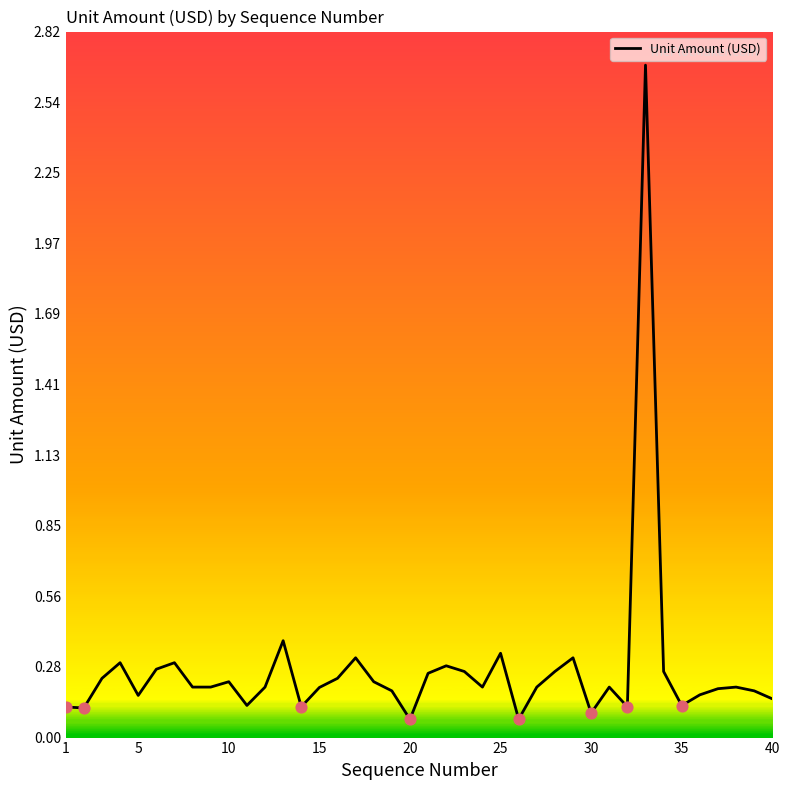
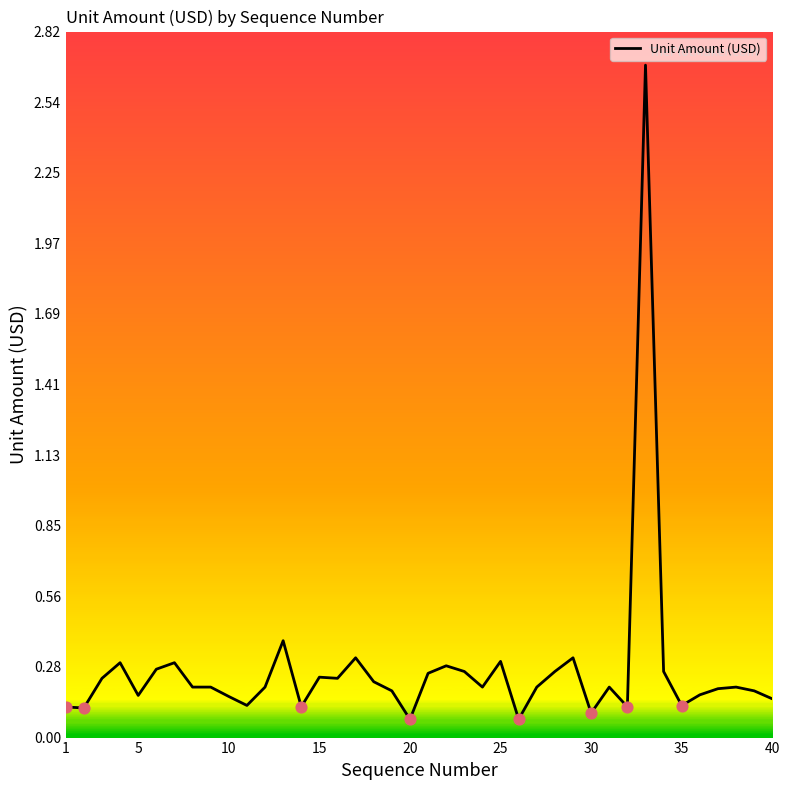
Unit Amount (USD), 10: 0.22 -> 0.16
Unit Amount (USD), 15: 0.20 -> 0.24
Unit Amount (USD), 25: 0.34 -> 0.30
